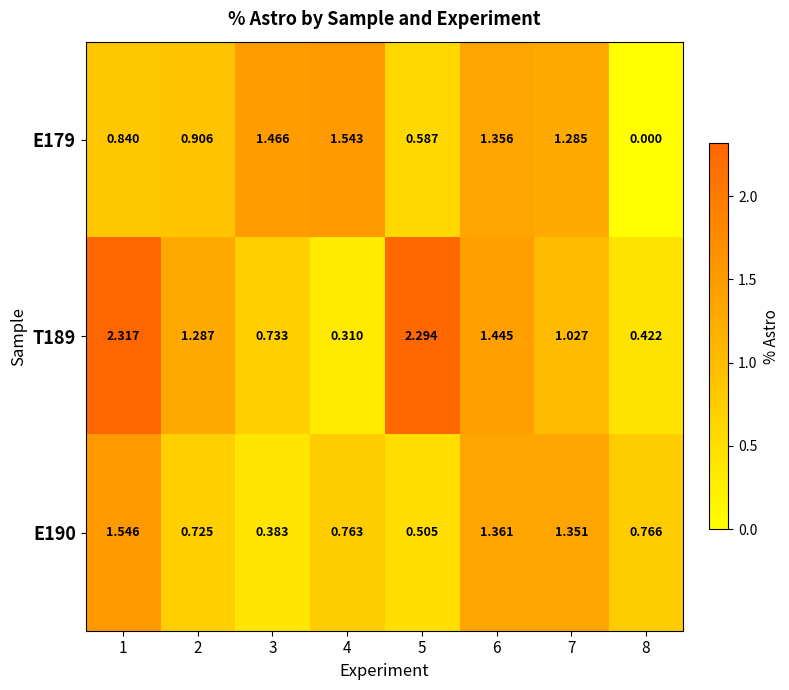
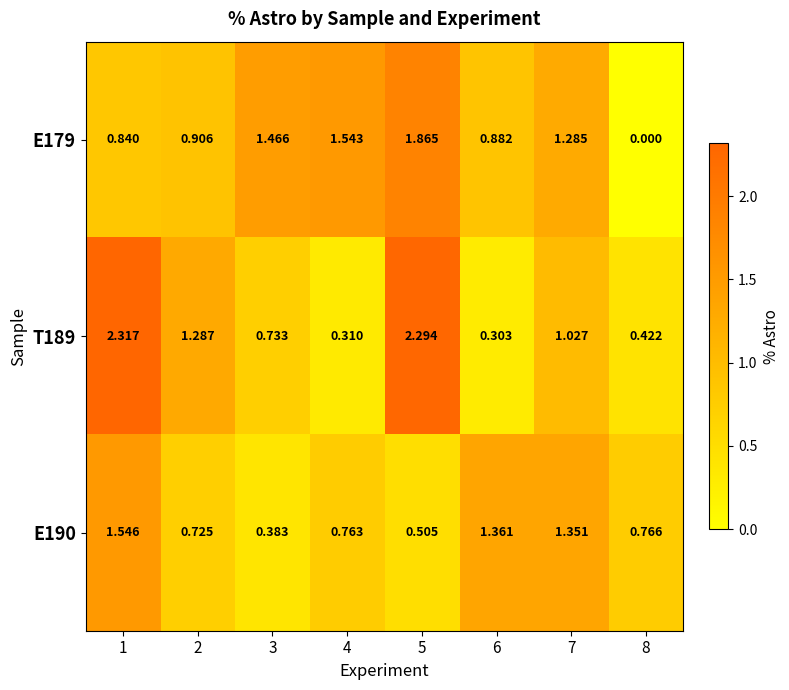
E179, 5: 0.587 -> 1.865
E179, 6: 1.356 -> 0.882
T189, 6: 1.445 -> 0.303
